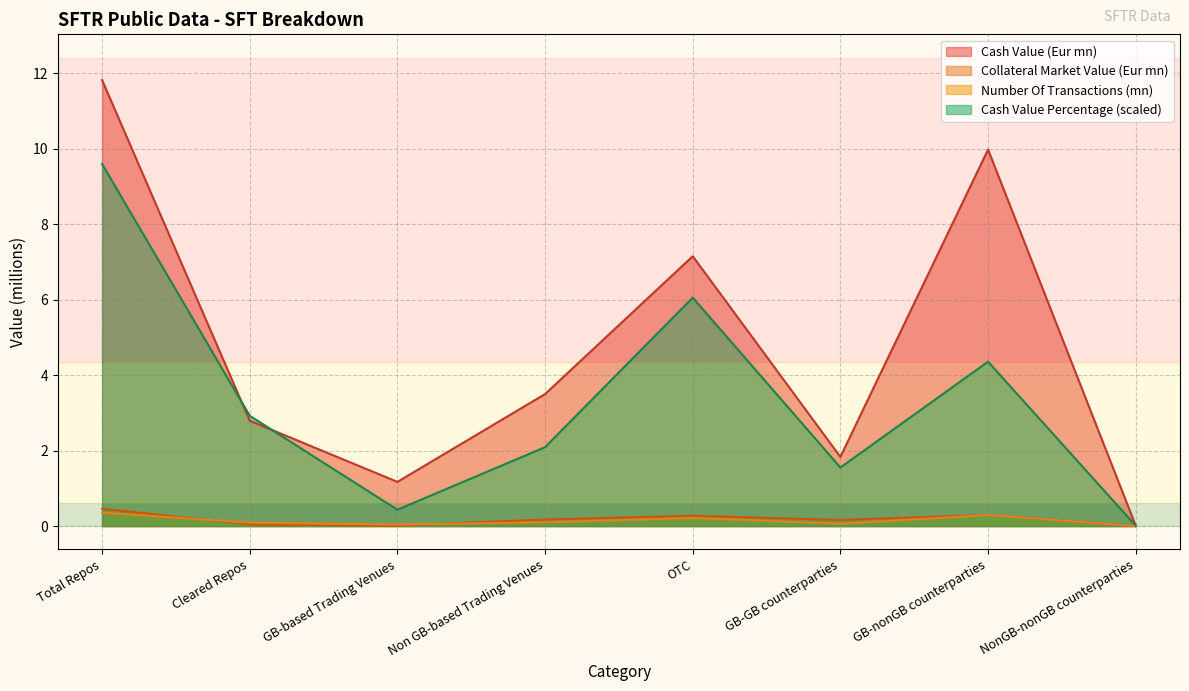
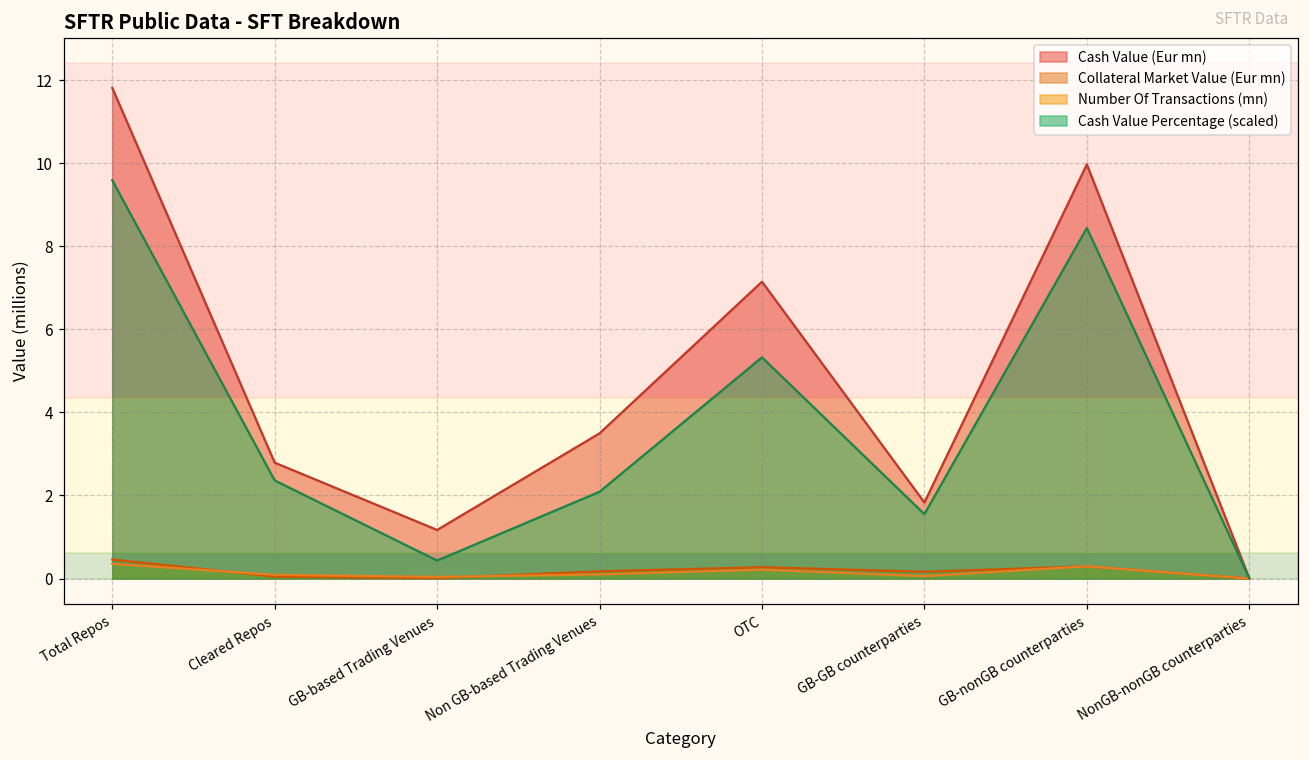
Cash Value Percentage (scaled), Cleared Repos: 2.9 -> 2.4
Cash Value Percentage (scaled), OTC: 6.1 -> 5.3
Cash Value Percentage (scaled), GB-nonGB counterparties: 4.4 -> 8.4
